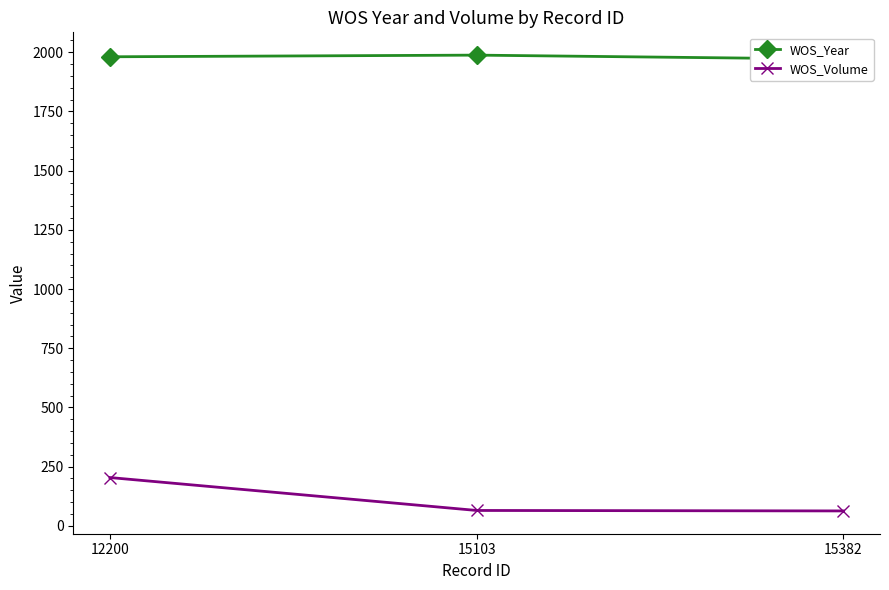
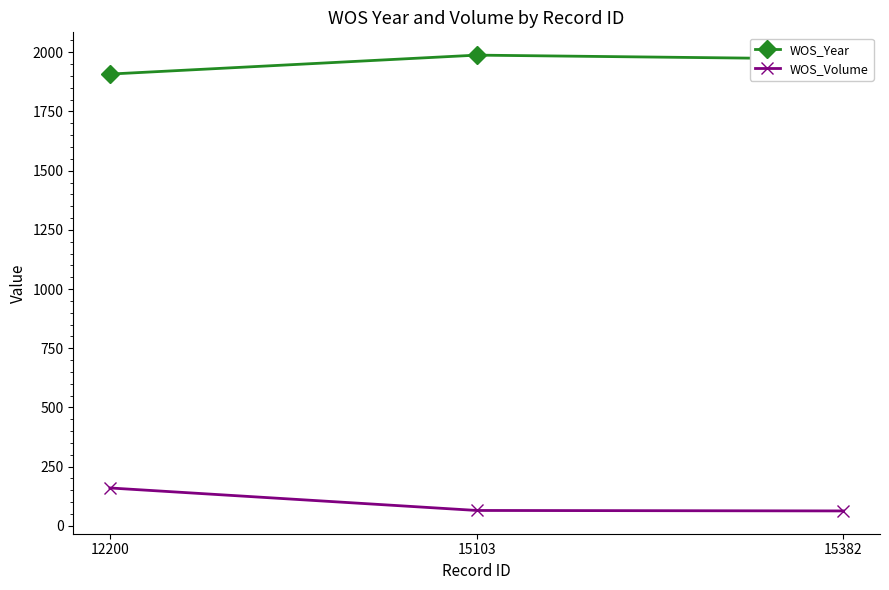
WOS_Year, 12200: 1980 -> 1910
WOS_Volume, 12200: 200 -> 160
